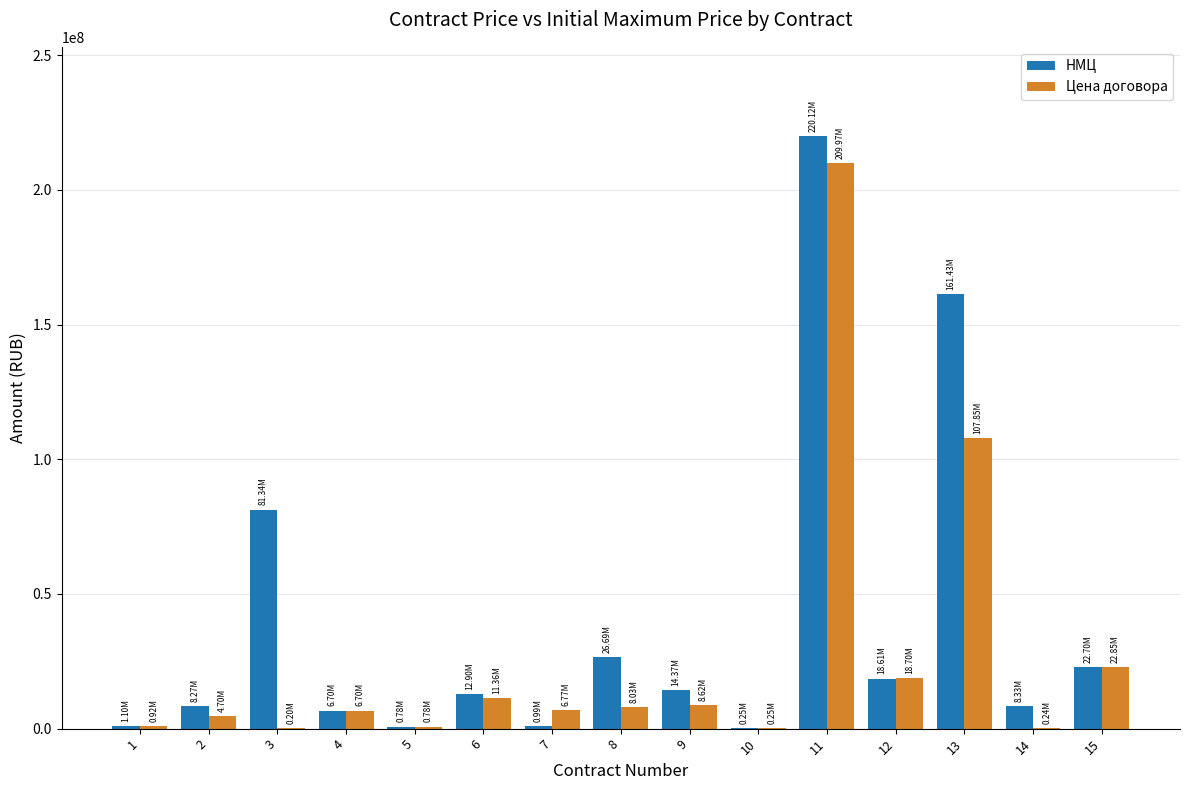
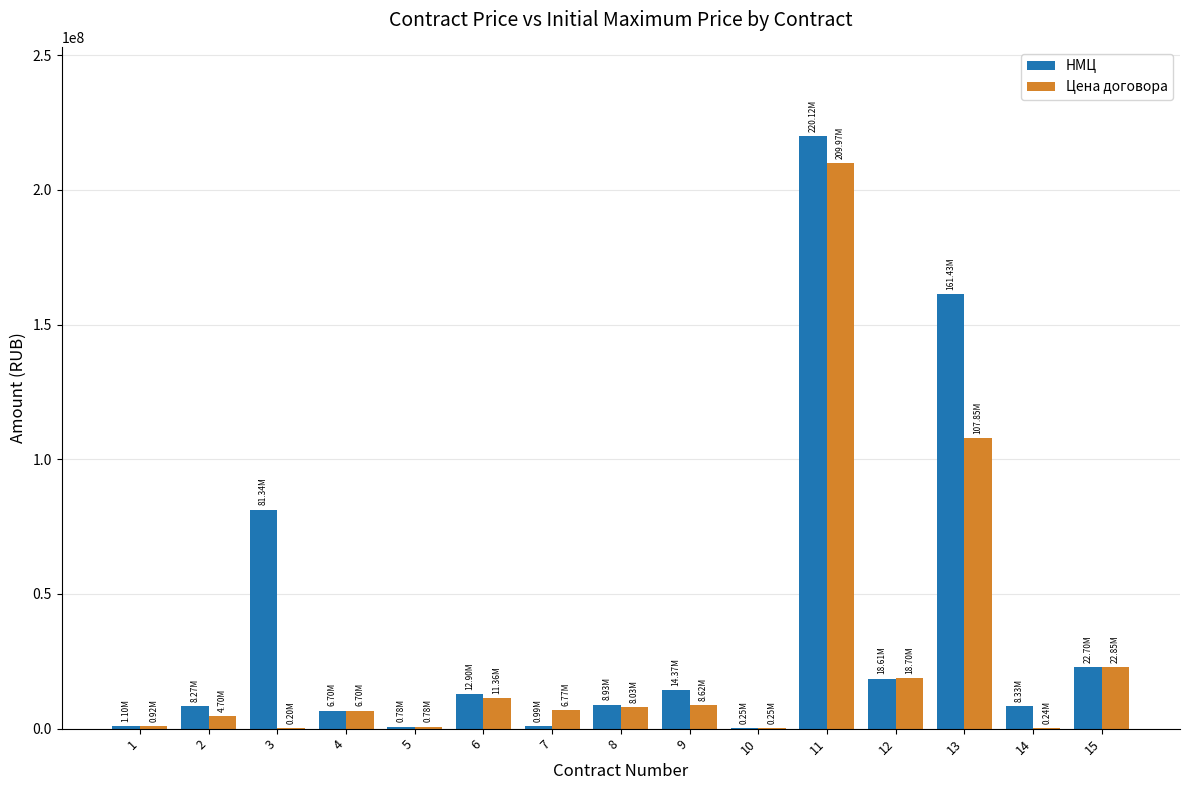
НМЦ, 8: 26.69M -> 8.93M
